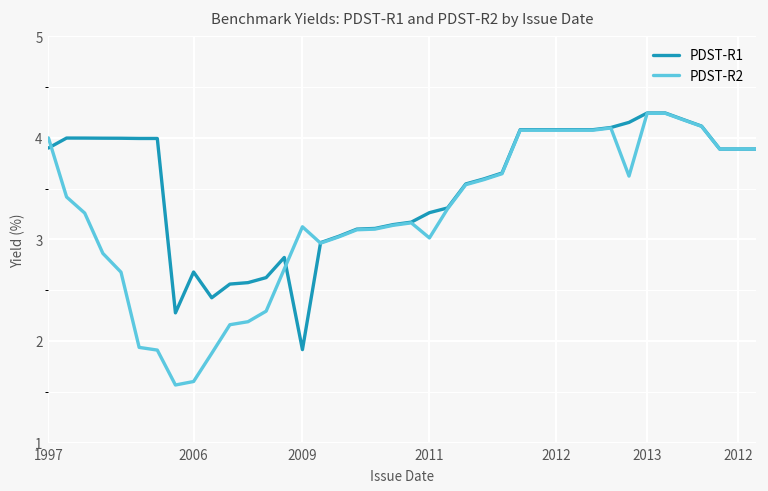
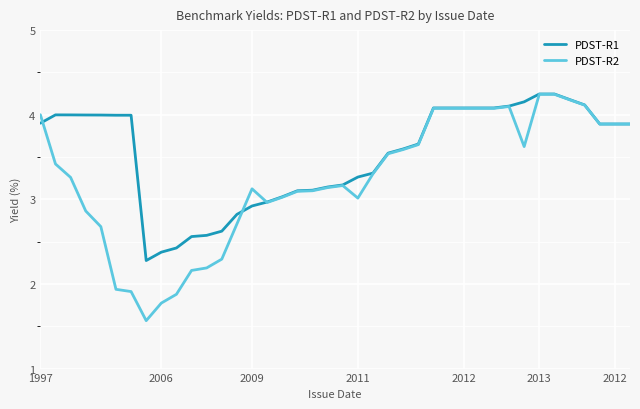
PDST-R1, 2006: 2.7 -> 2.4
PDST-R2, 2006: 1.6 -> 1.8
PDST-R1, 2009: 1.9 -> 2.9
